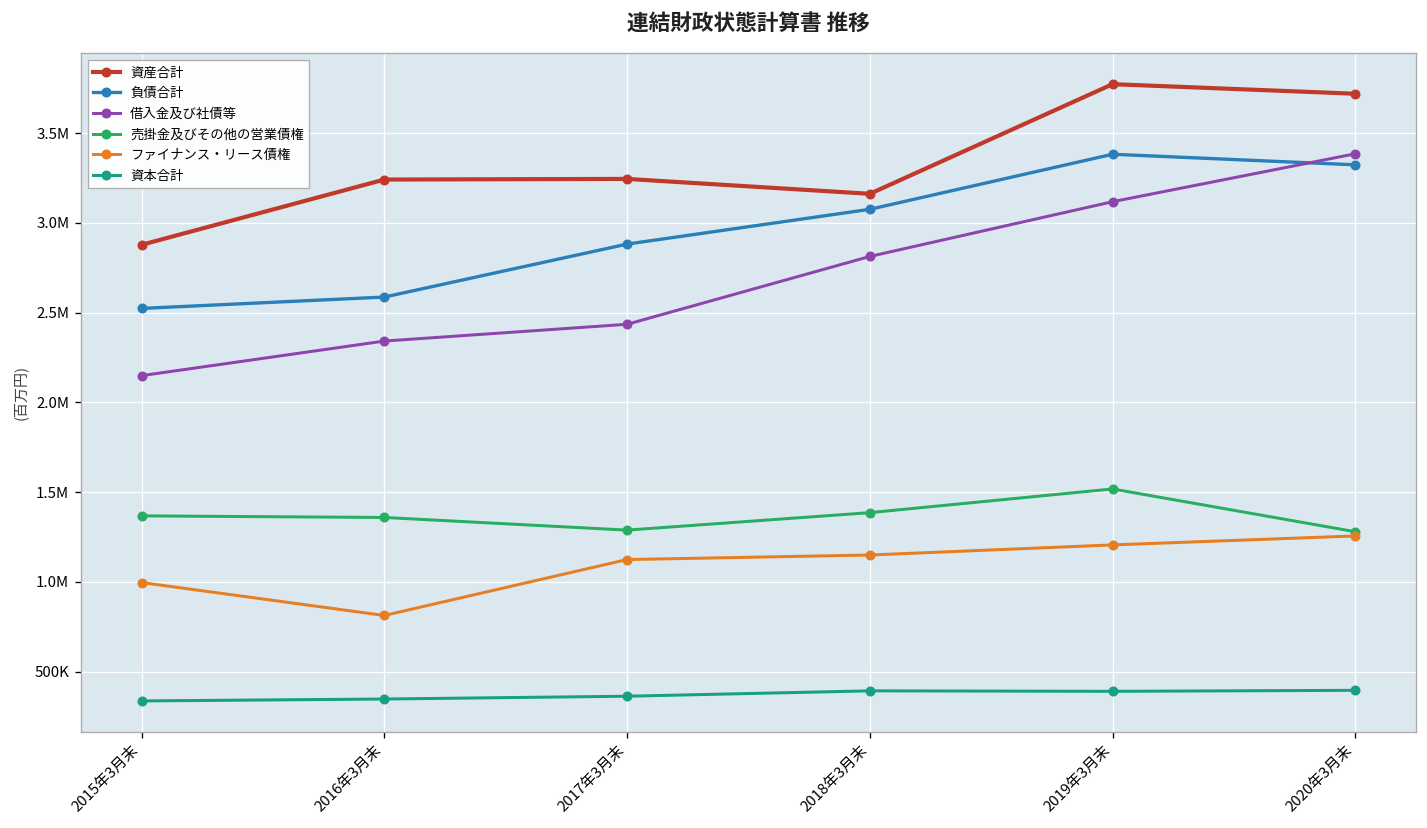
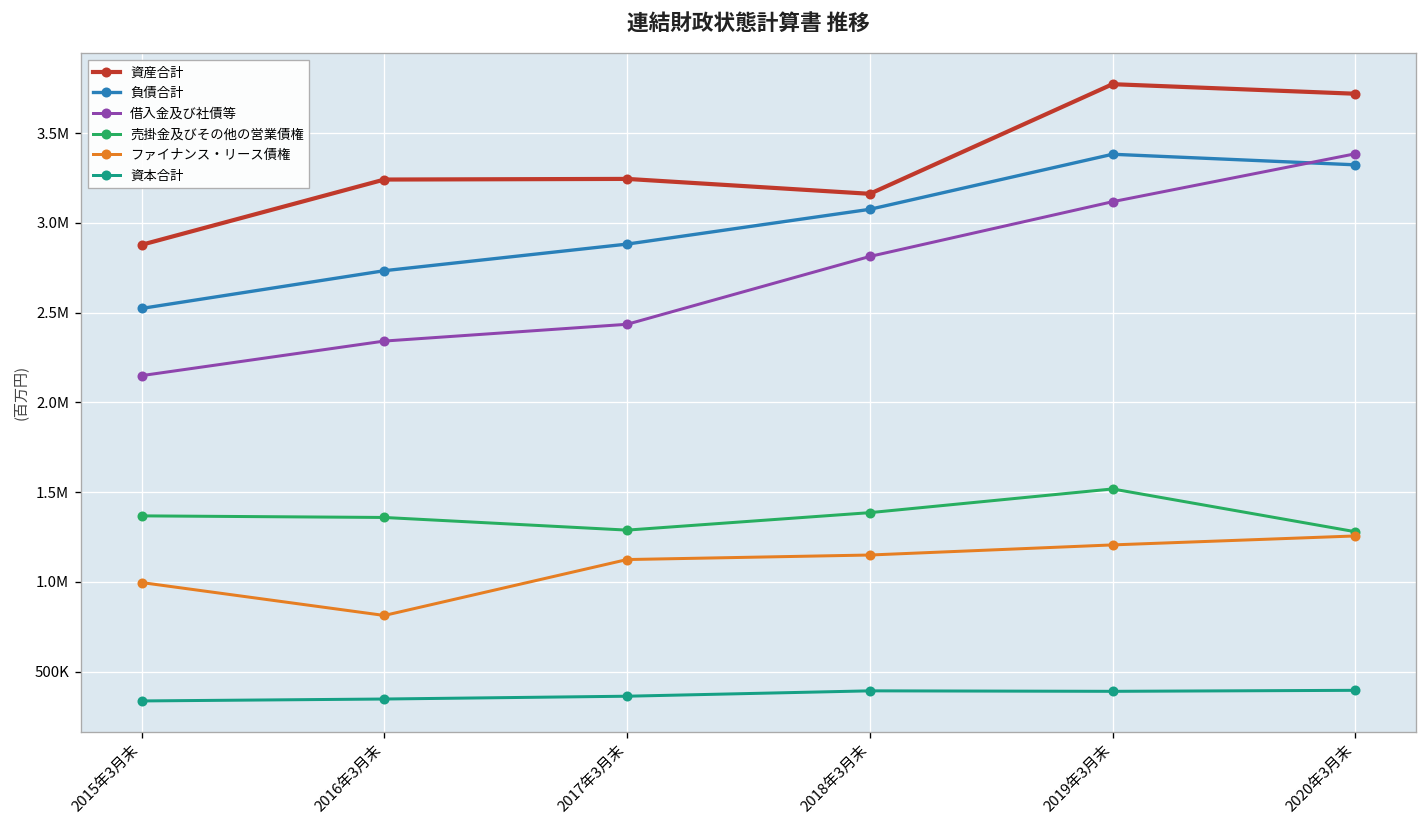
負債合計, 2016年3月末: 2590000 -> 2730000
